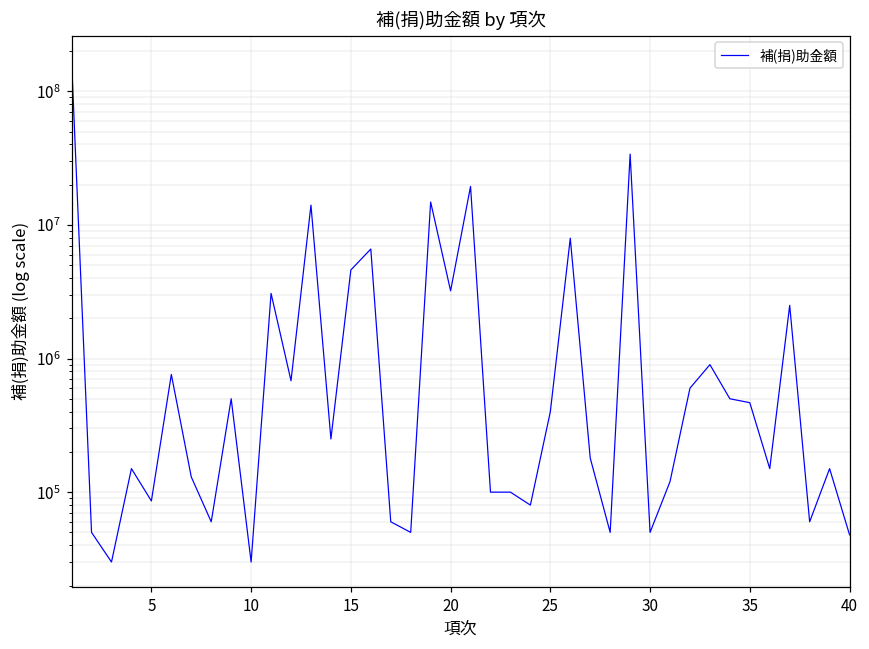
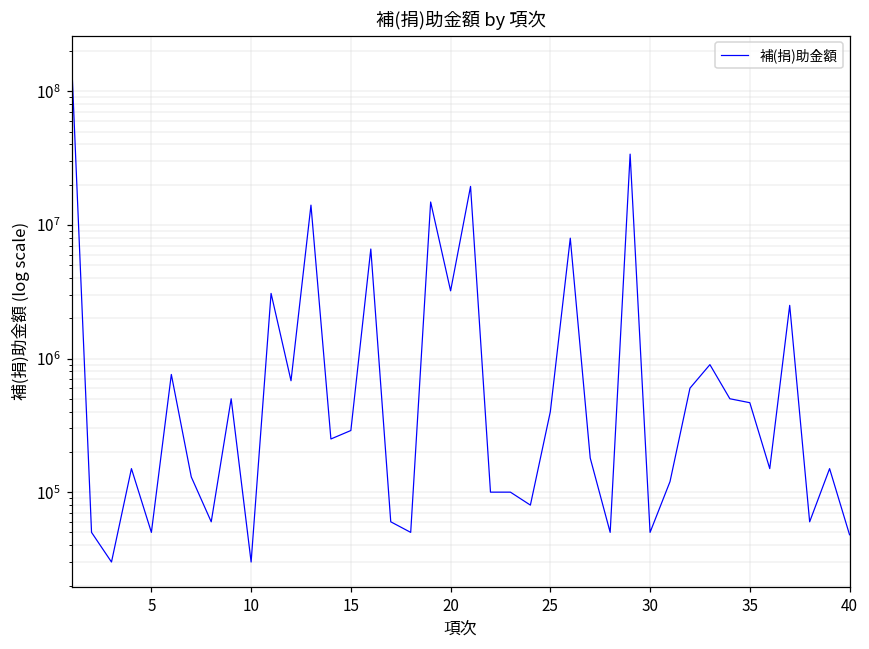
5: 90000 -> 50000
15: 4600000 -> 290000
